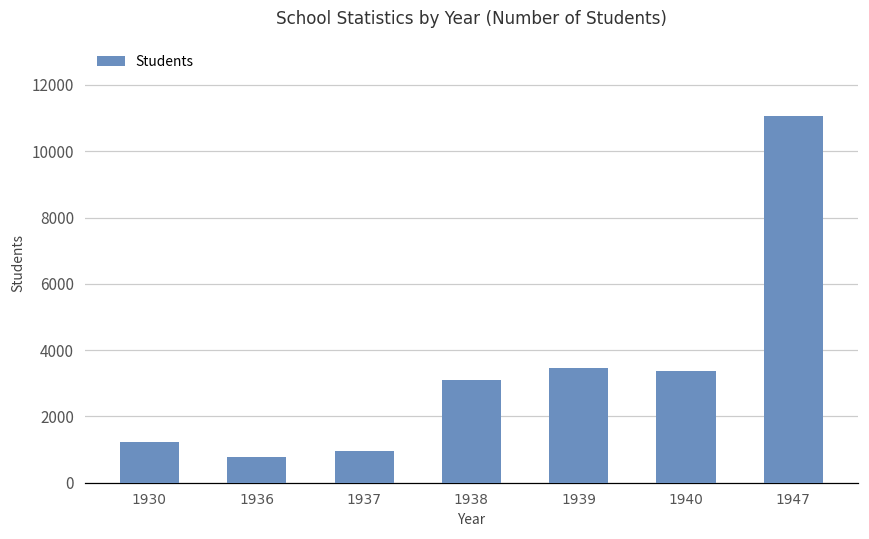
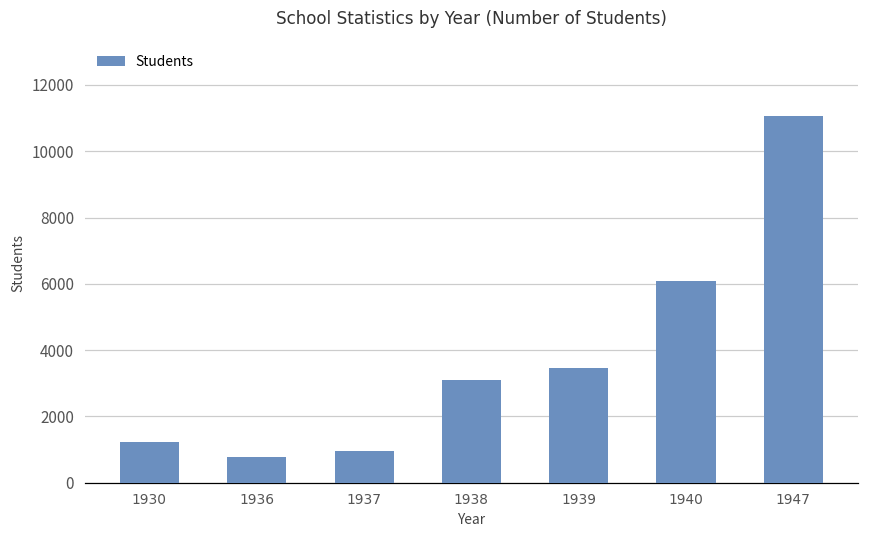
1940: 3400 -> 6100
